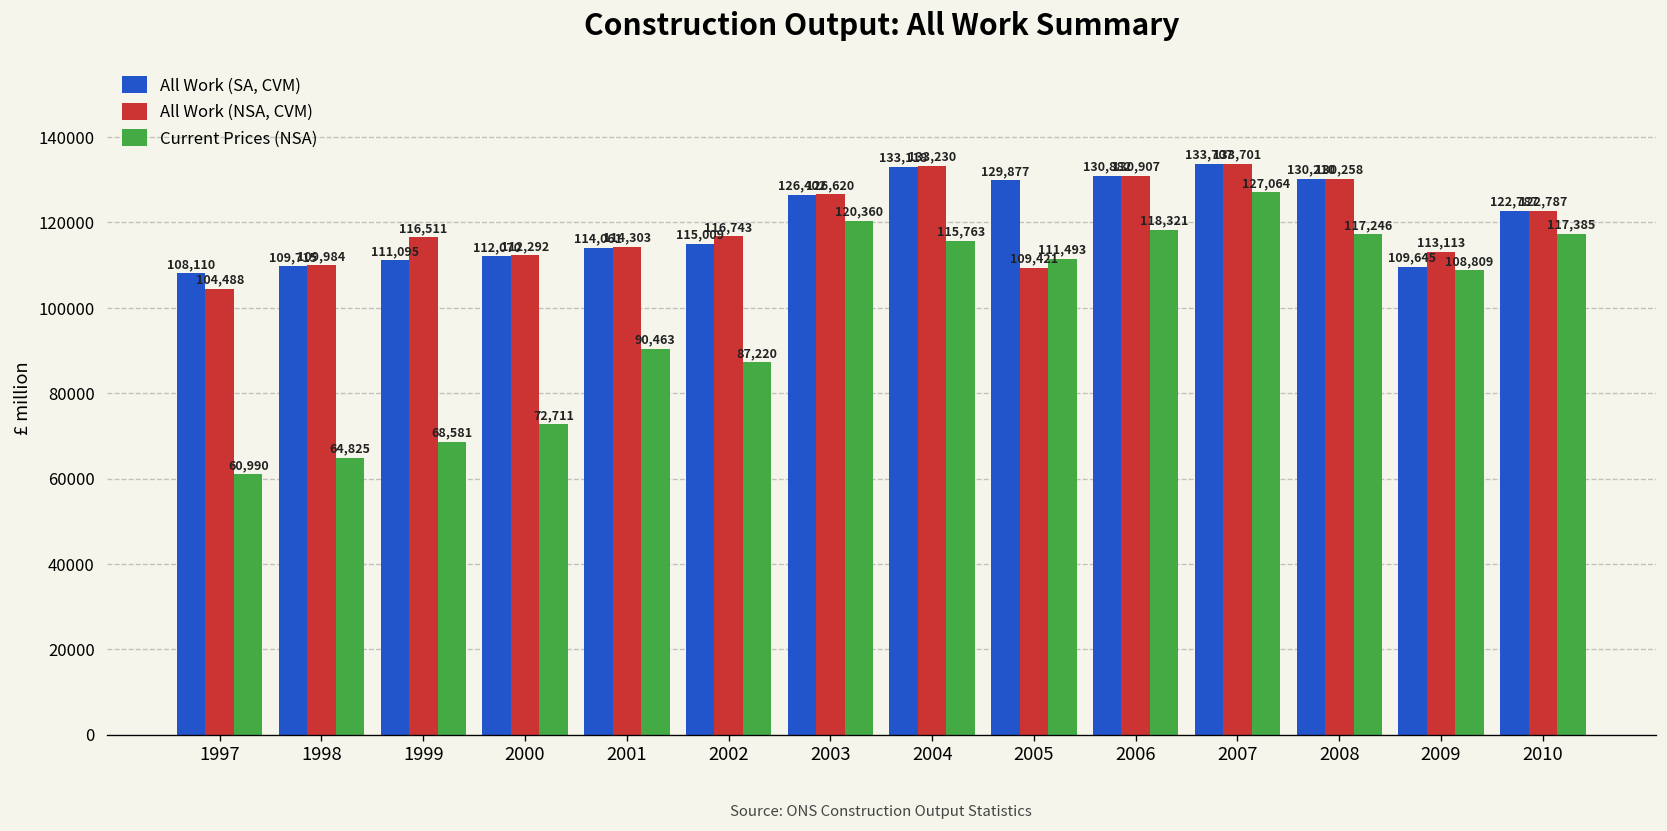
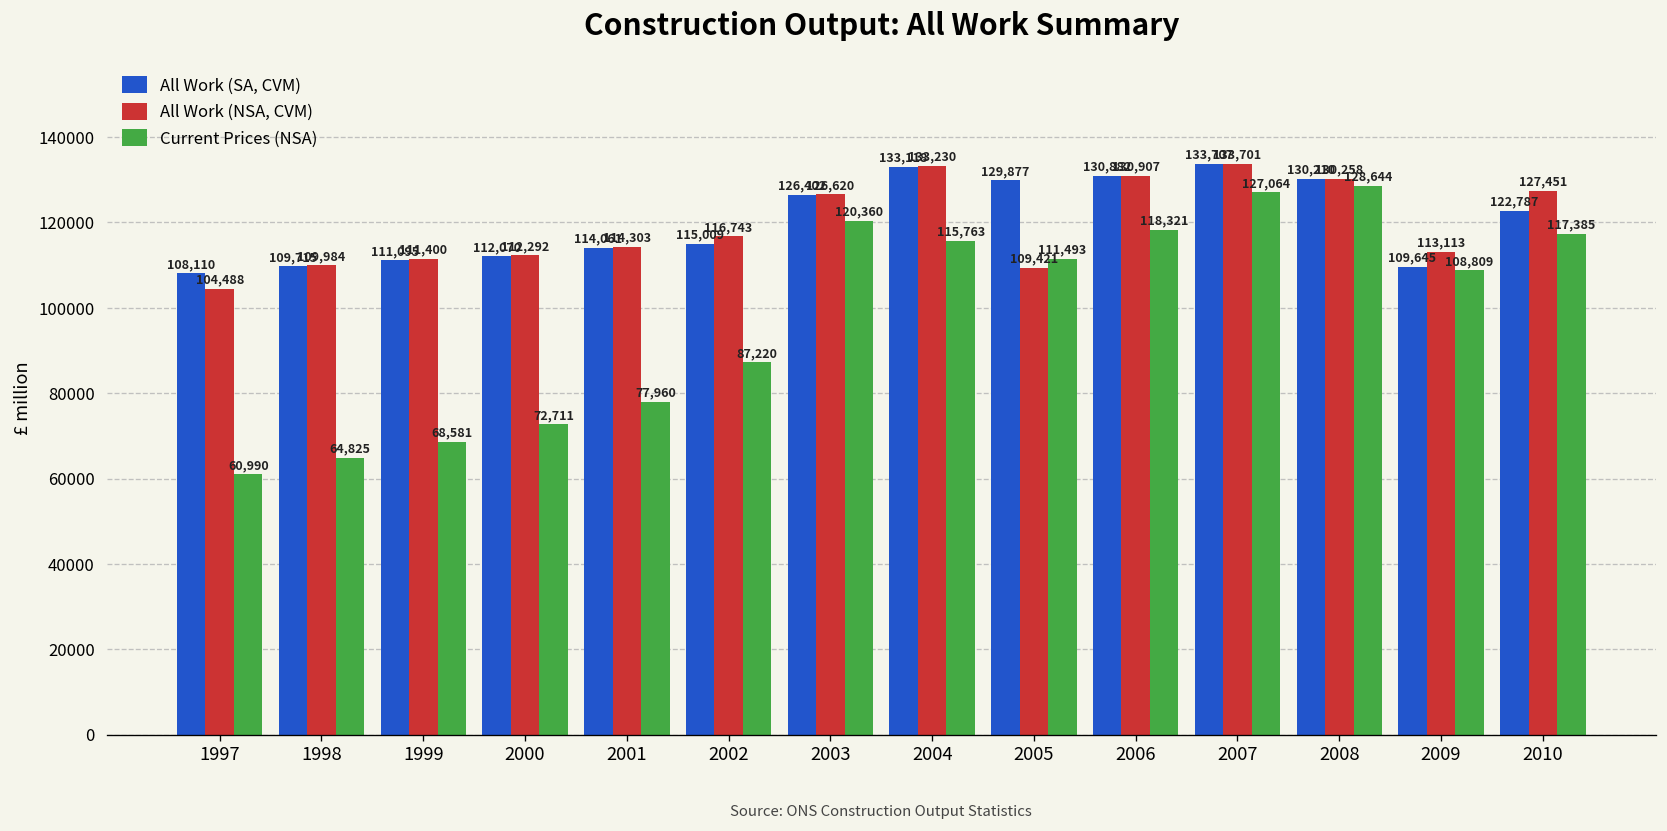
All Work (NSA, CVM), 1999: 116,511 -> 111,400
Current Prices (NSA), 2001: 90,463 -> 77,960
Current Prices (NSA), 2008: 117,246 -> 128,644
All Work (NSA, CVM), 2010: 122,787 -> 127,451
